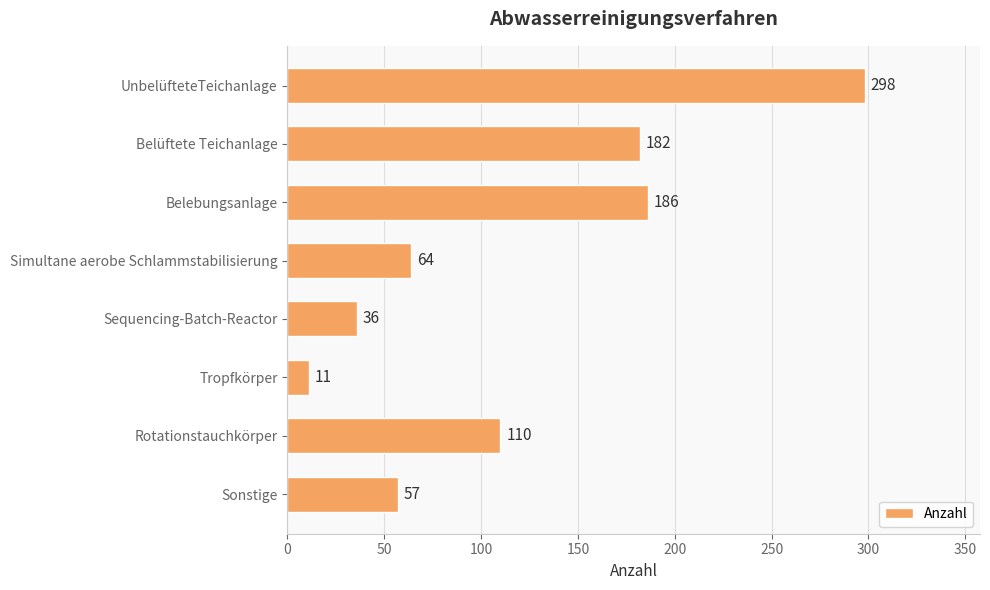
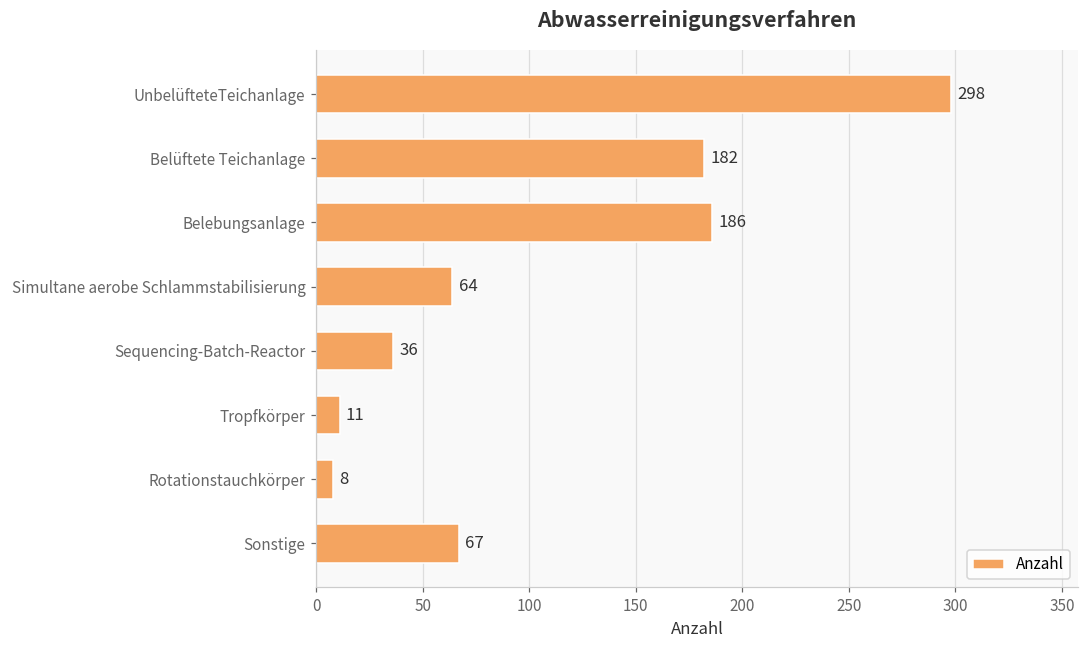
Rotationstauchkörper: 110 -> 8
Sonstige: 57 -> 67
